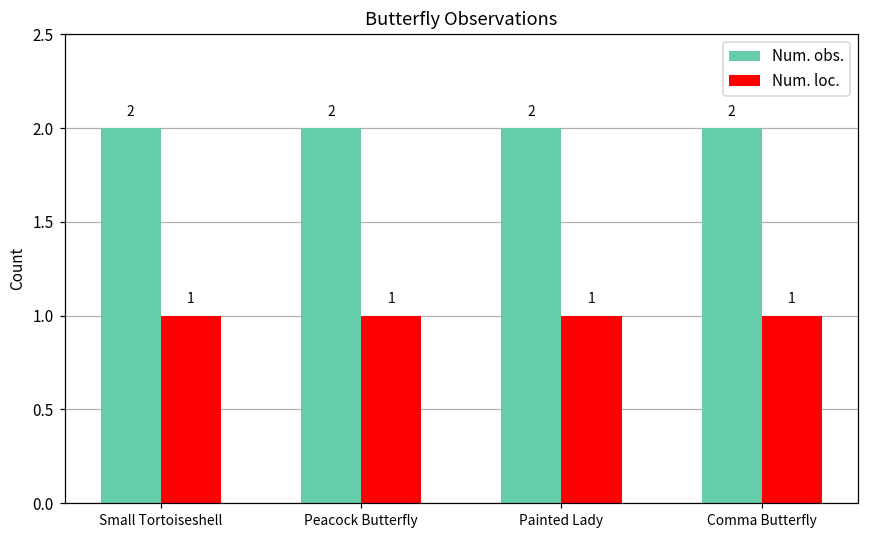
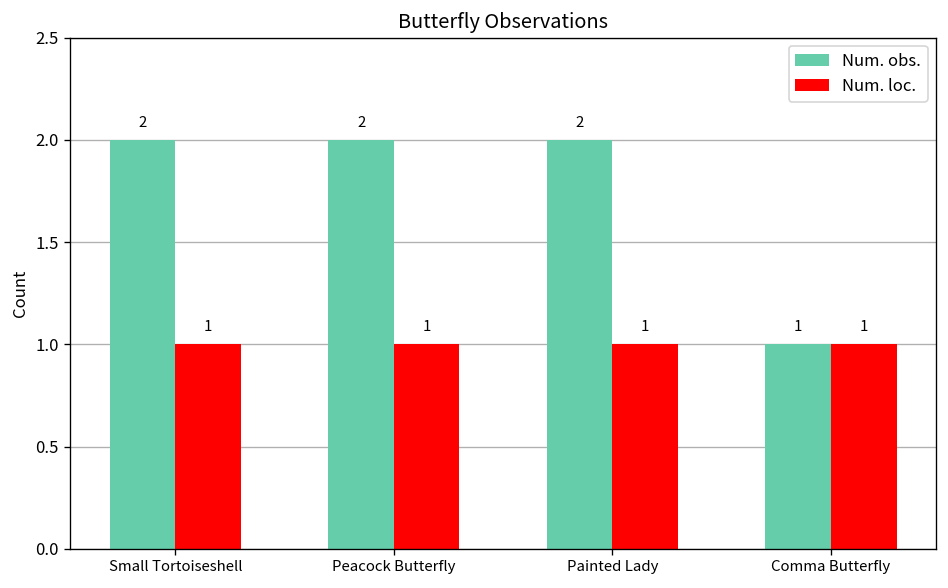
Num. obs., Comma Butterfly: 2 -> 1
